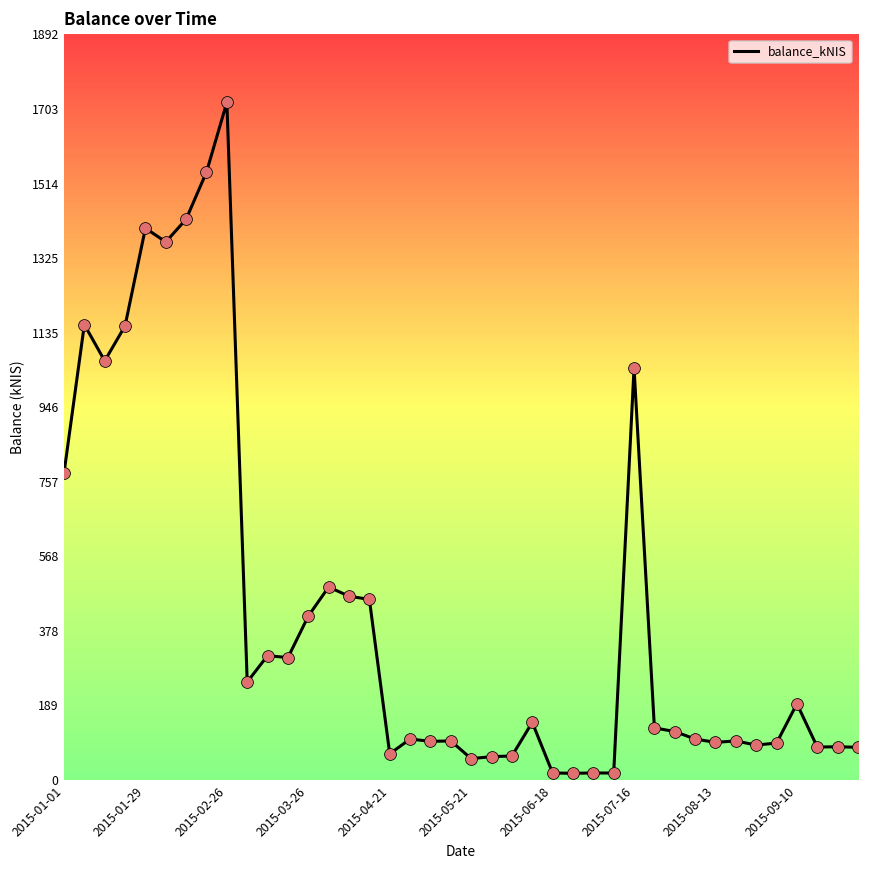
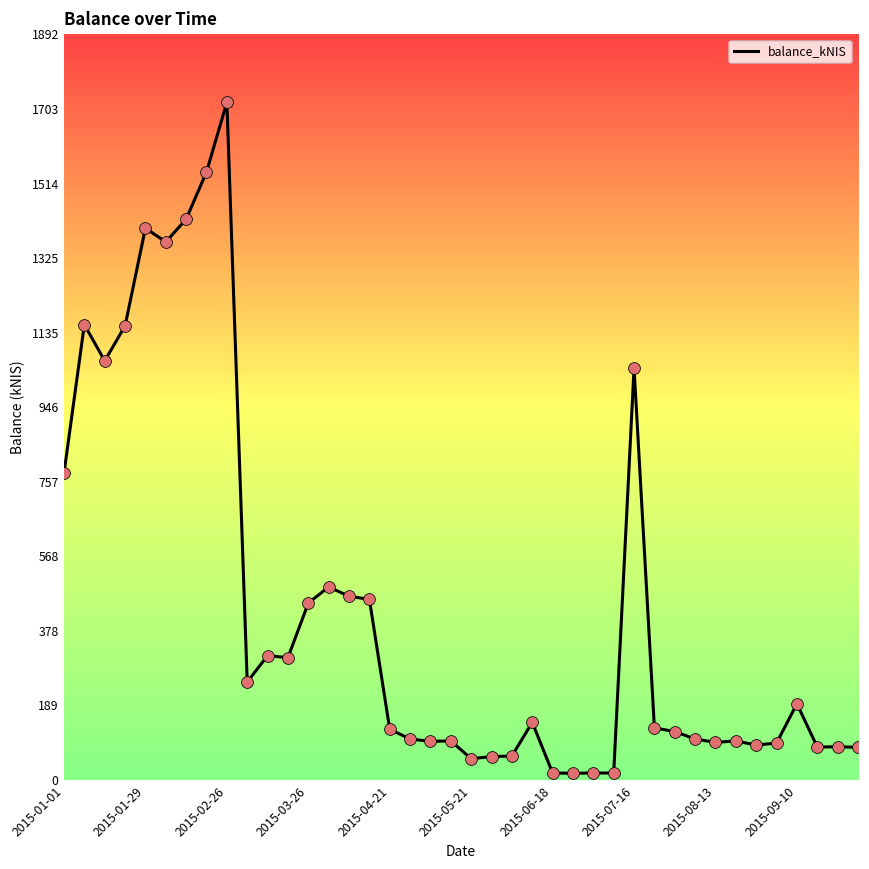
2015-03-26: 420 -> 450
2015-04-21: 70 -> 130
